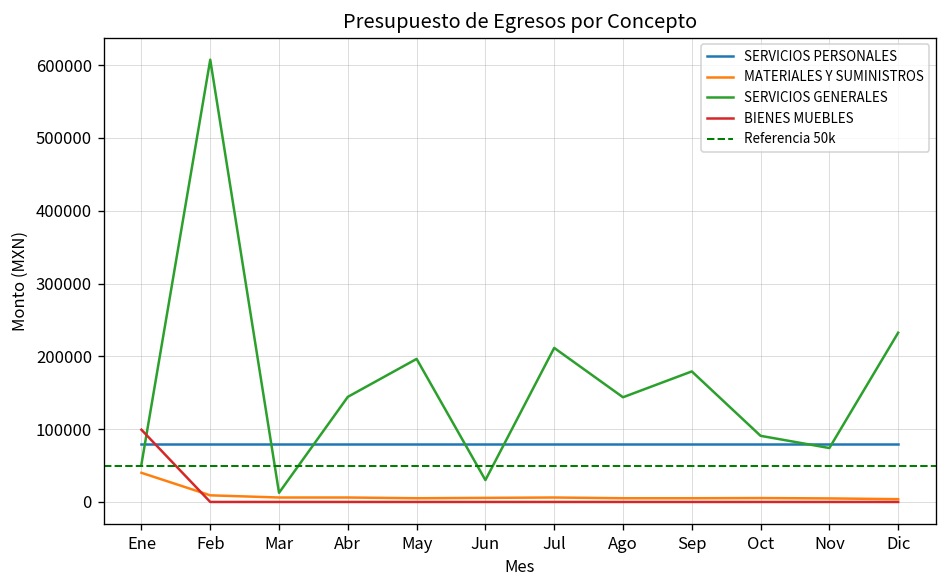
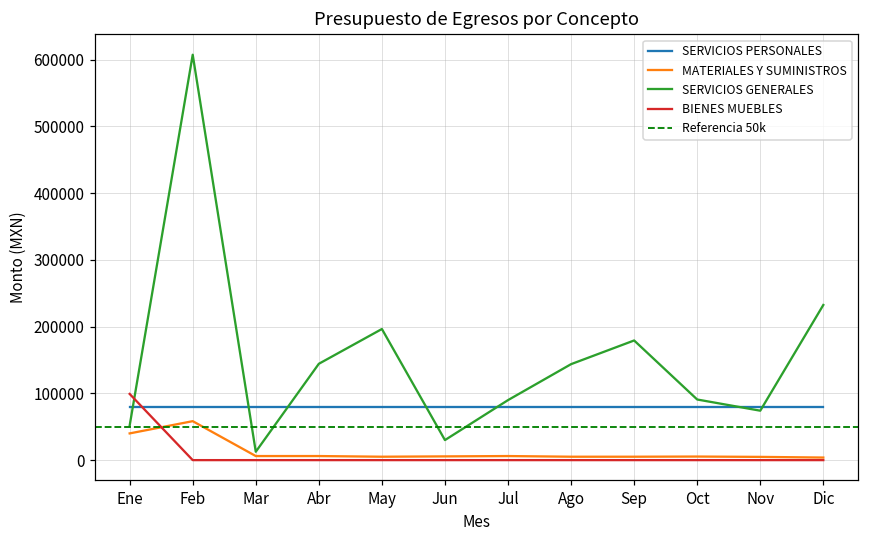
MATERIALES Y SUMINISTROS, Feb: 10000 -> 60000
SERVICIOS GENERALES, Jul: 210000 -> 90000
